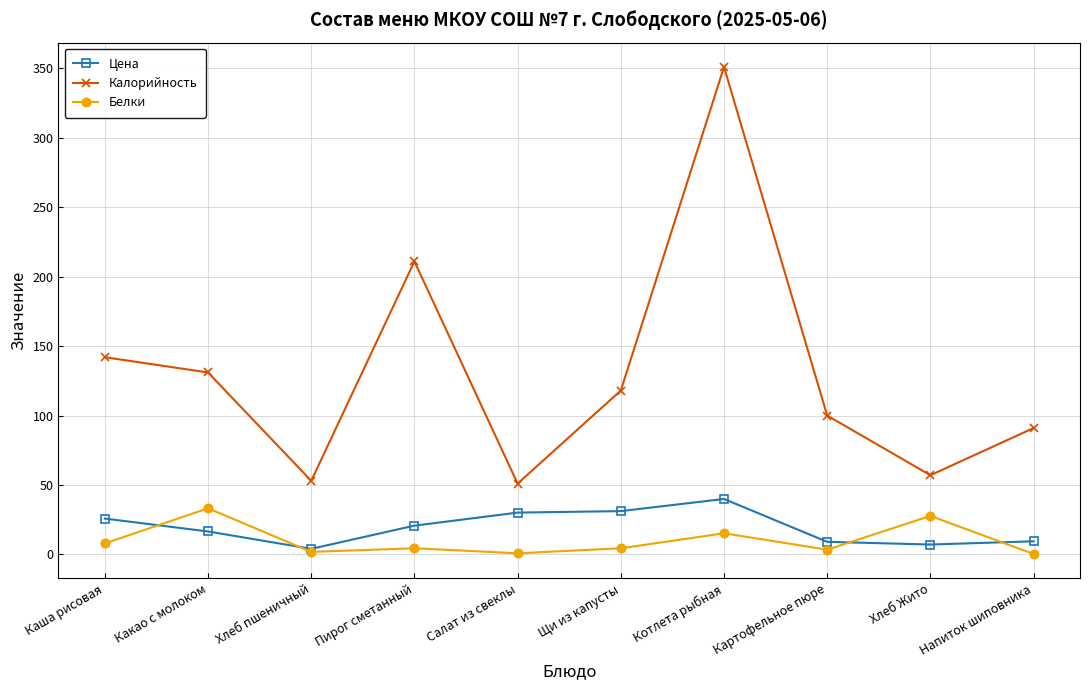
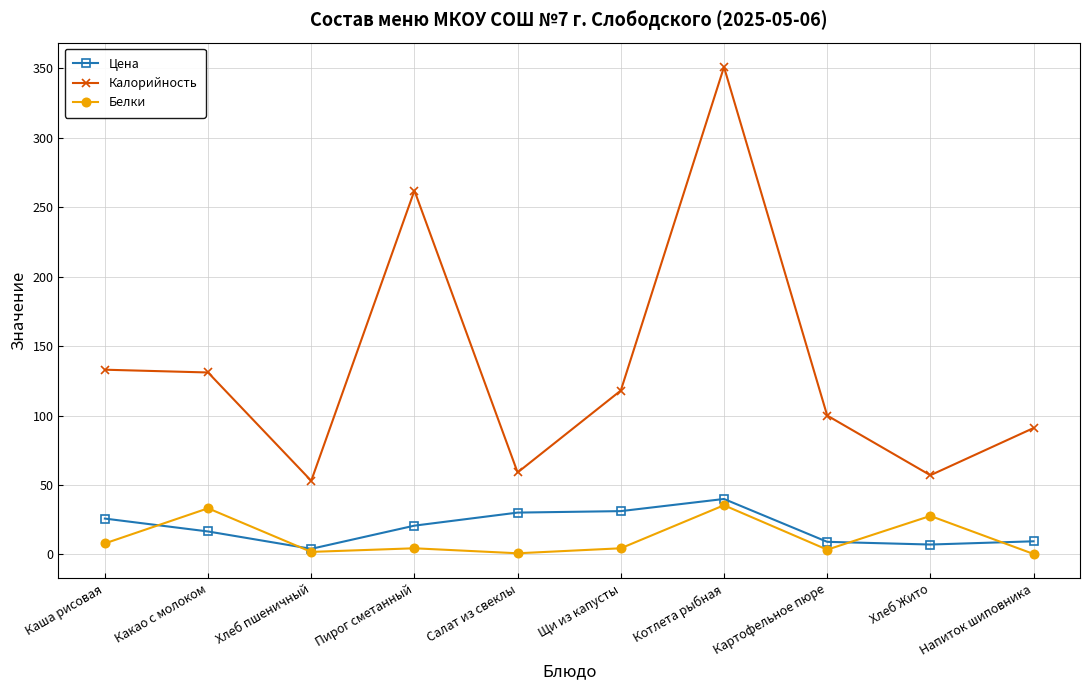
Калорийность, Каша рисовая: 142 -> 133
Калорийность, Пирог сметанный: 211 -> 262
Калорийность, Салат из свеклы: 51 -> 59
Белки, Котлета рыбная: 15 -> 35
